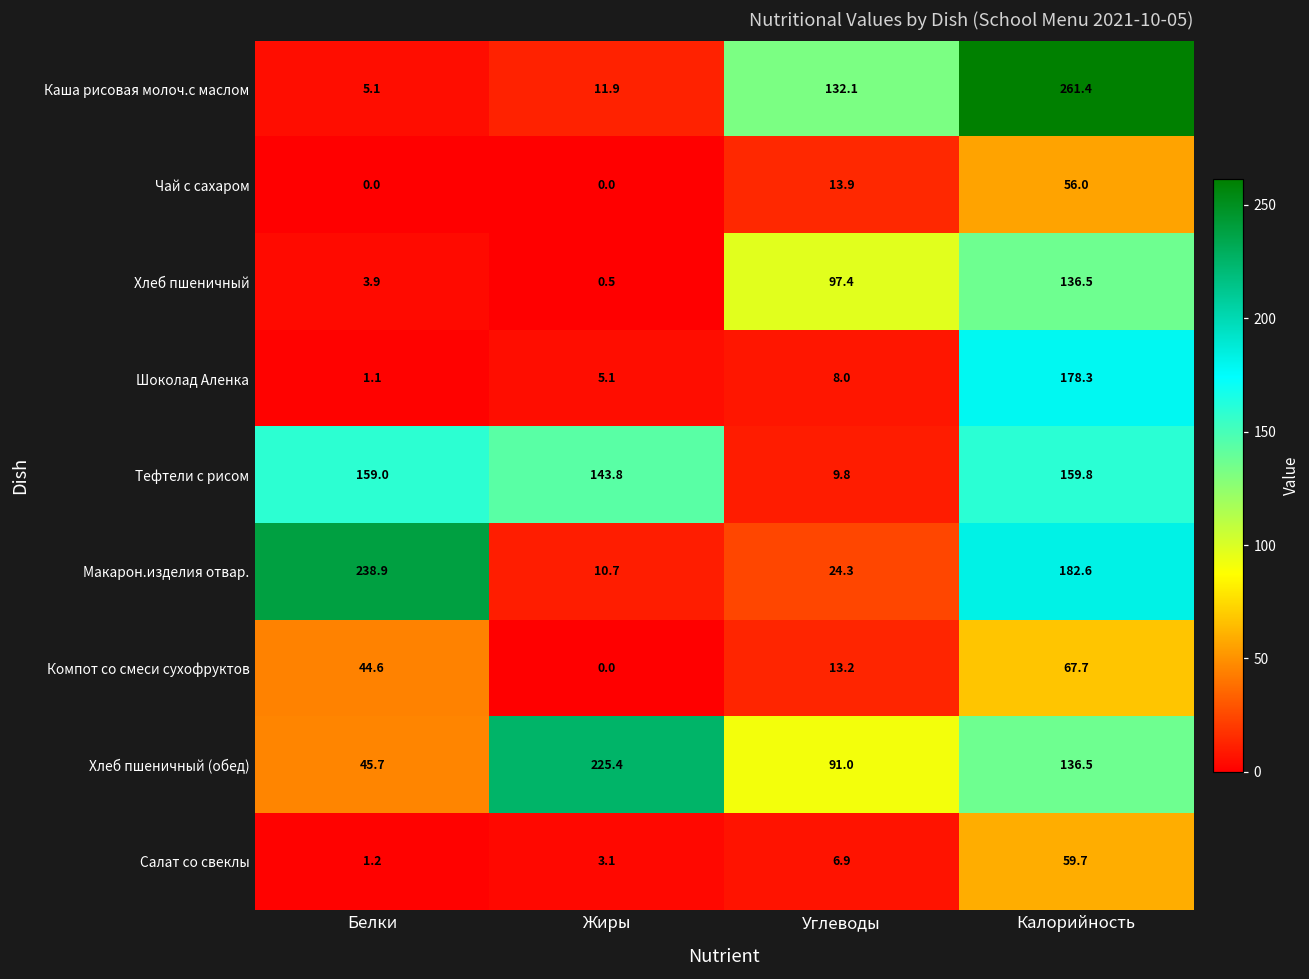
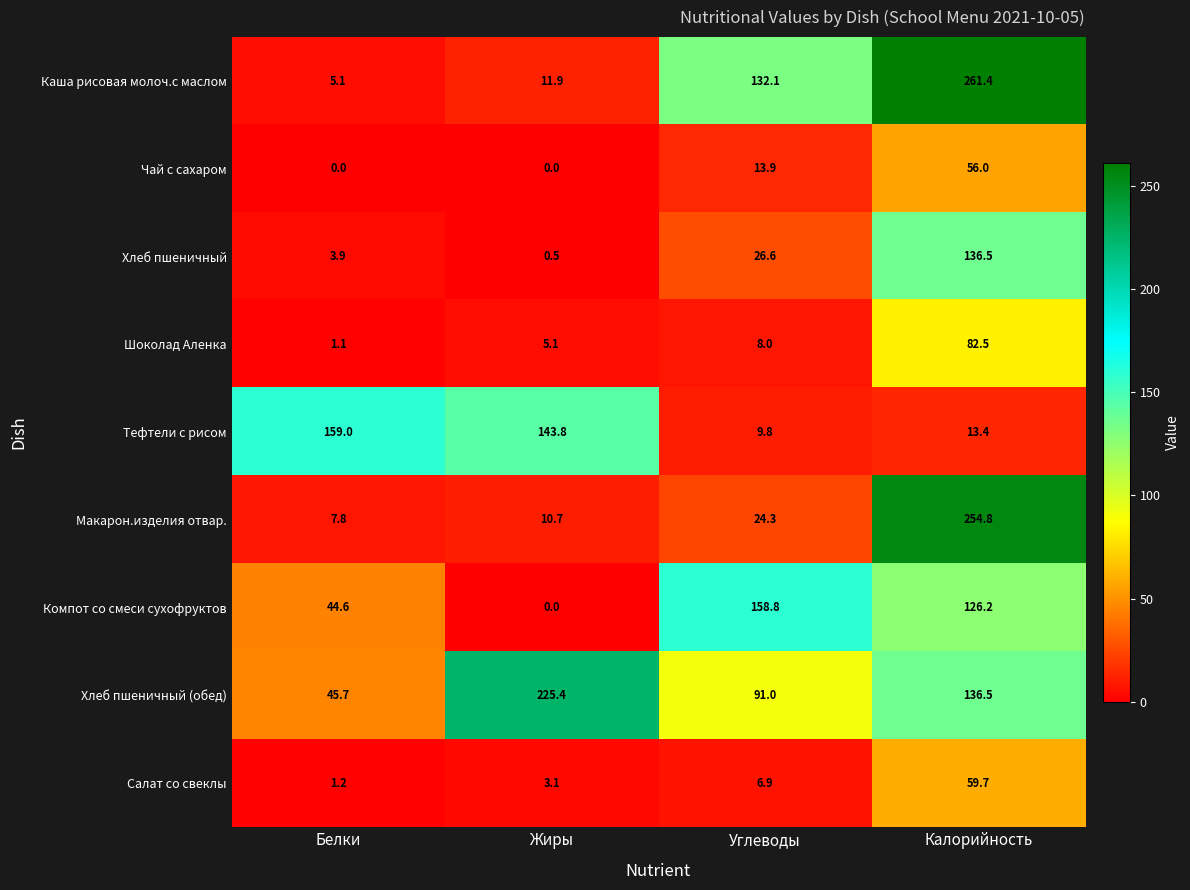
Хлеб пшеничный, Углеводы: 97.4 -> 26.6
Шоколад Аленка, Калорийность: 178.3 -> 82.5
Тефтели с рисом, Калорийность: 159.8 -> 13.4
Макарон.изделия отвар., Белки: 238.9 -> 7.8
Макарон.изделия отвар., Калорийность: 182.6 -> 254.8
Компот со смеси сухофруктов, Углеводы: 13.2 -> 158.8
Компот со смеси сухофруктов, Калорийность: 67.7 -> 126.2
